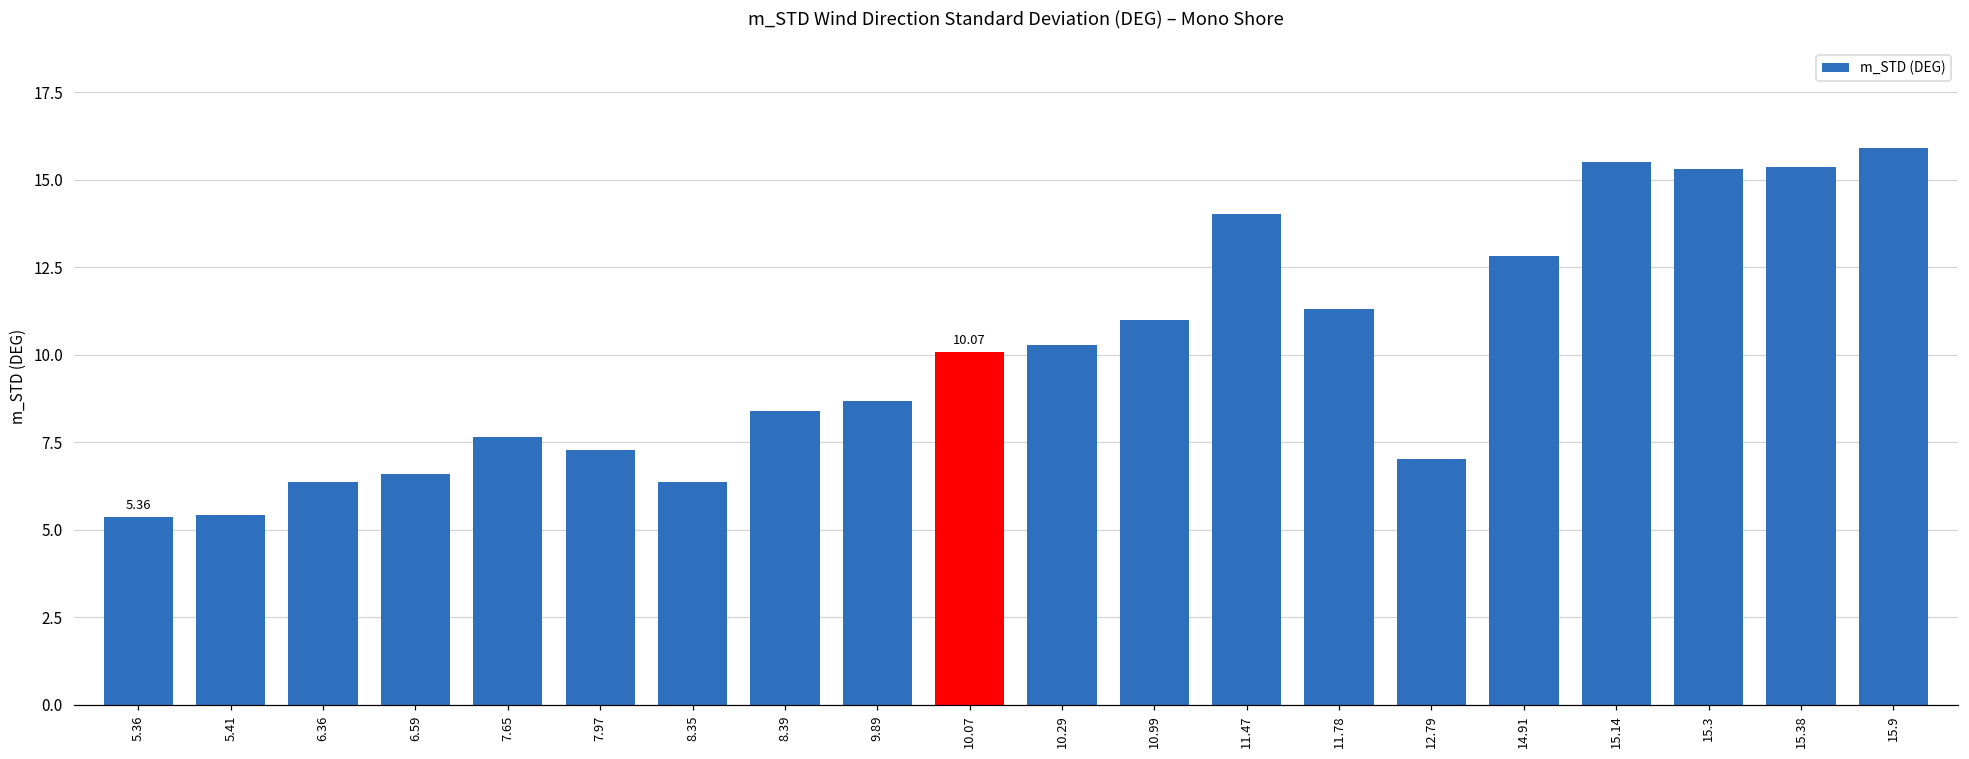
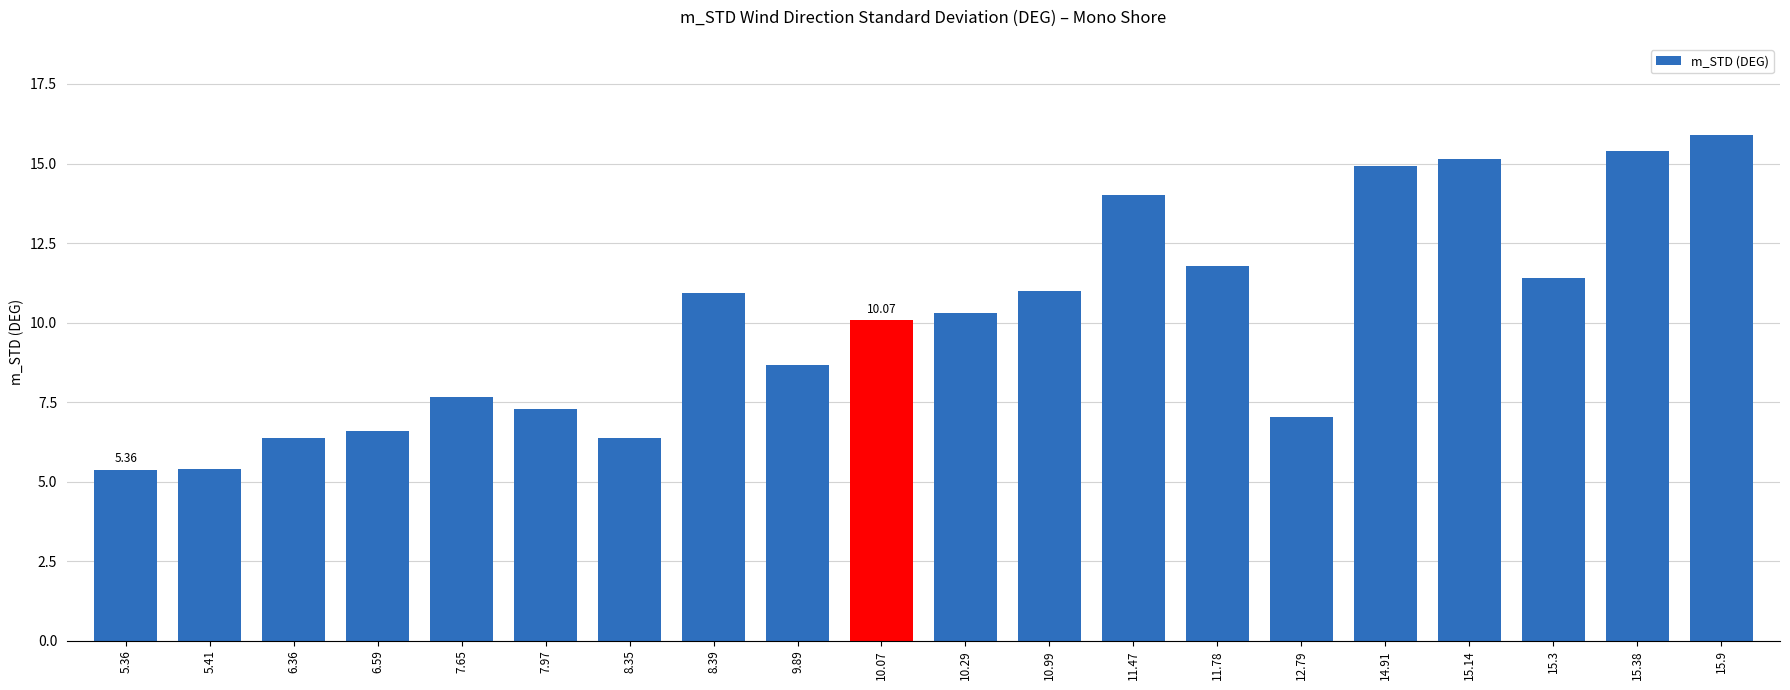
8.39: 8.4 -> 10.9
11.78: 11.3 -> 11.8
14.91: 12.8 -> 14.9
15.14: 15.5 -> 15.1
15.3: 15.3 -> 11.4
